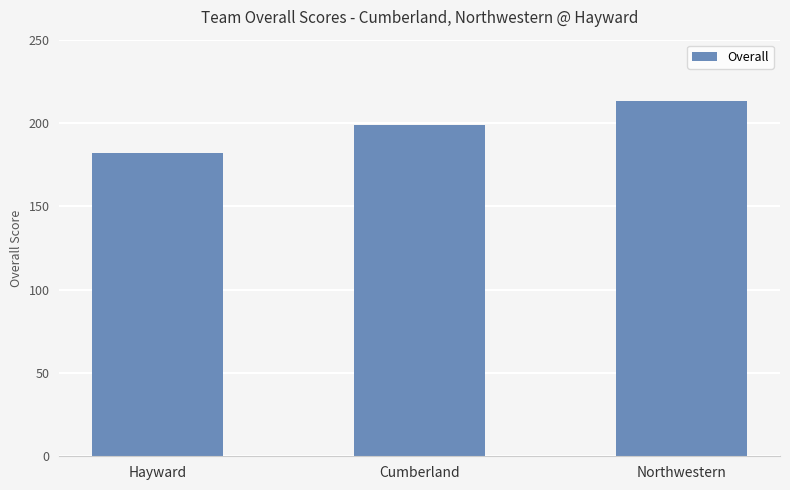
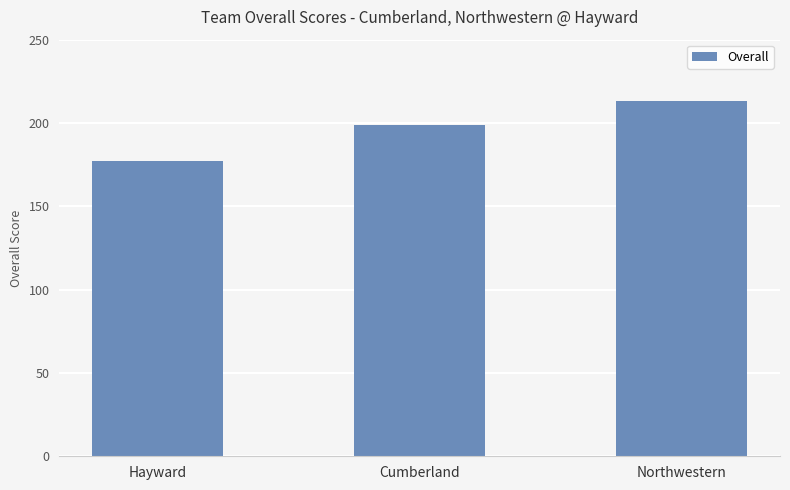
Hayward: 182 -> 177
